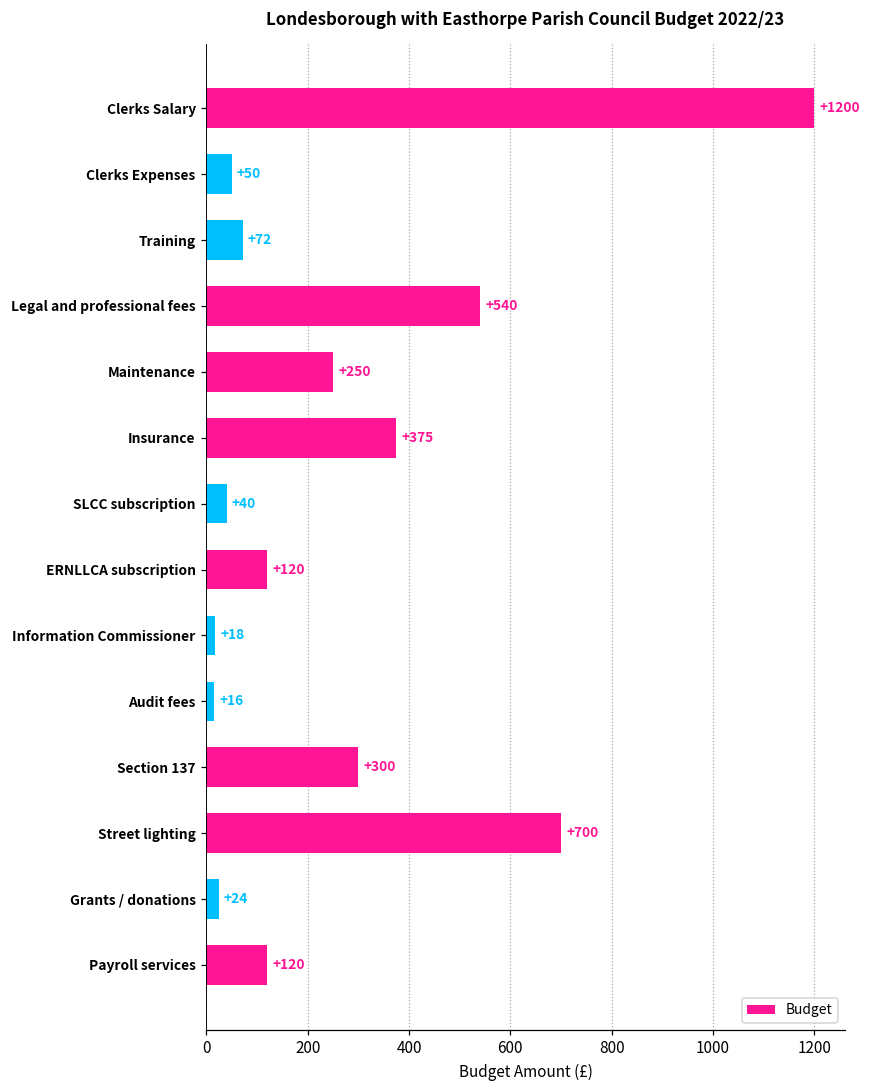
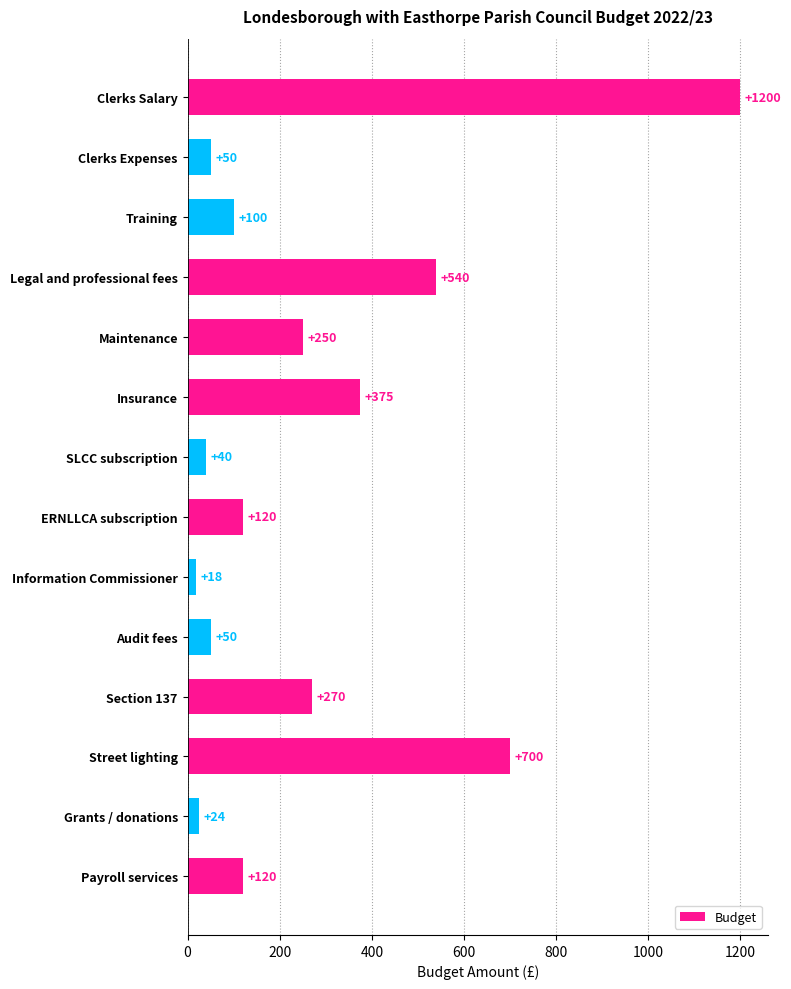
Training: +72 -> +100
Audit fees: +16 -> +50
Section 137: +300 -> +270
